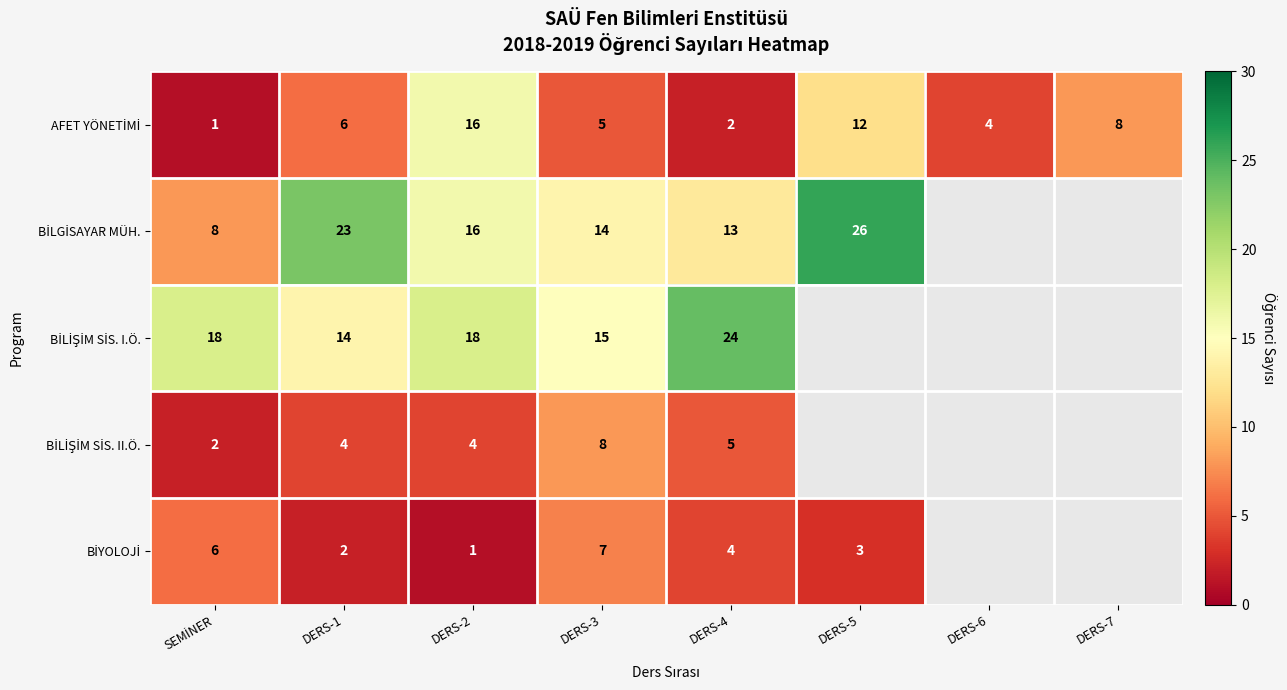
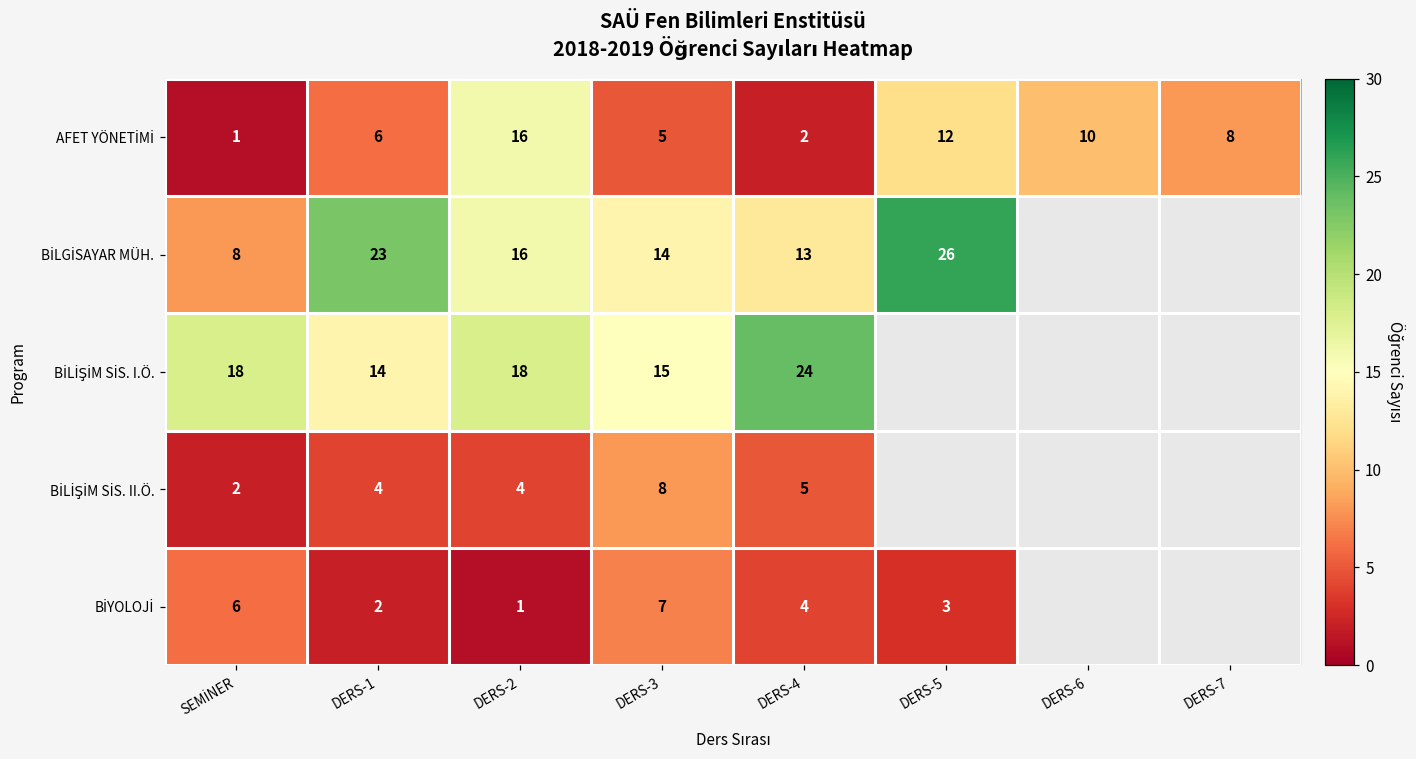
AFET YÖNETİMİ, DERS-6: 4 -> 10
